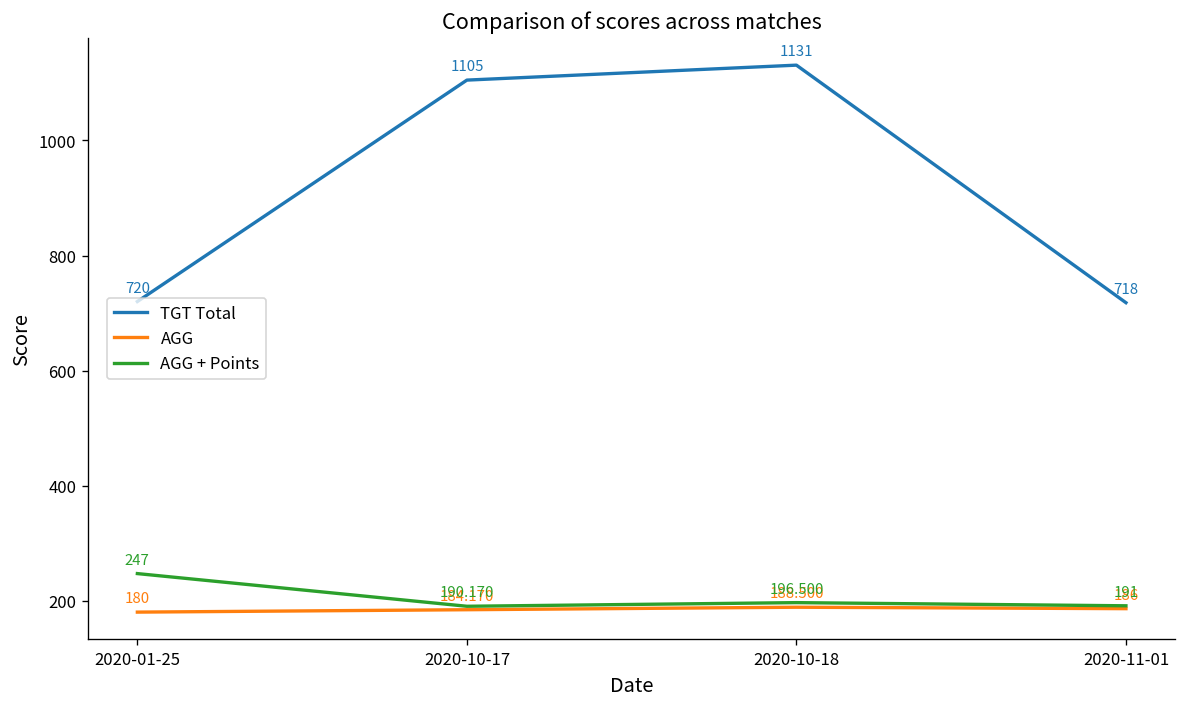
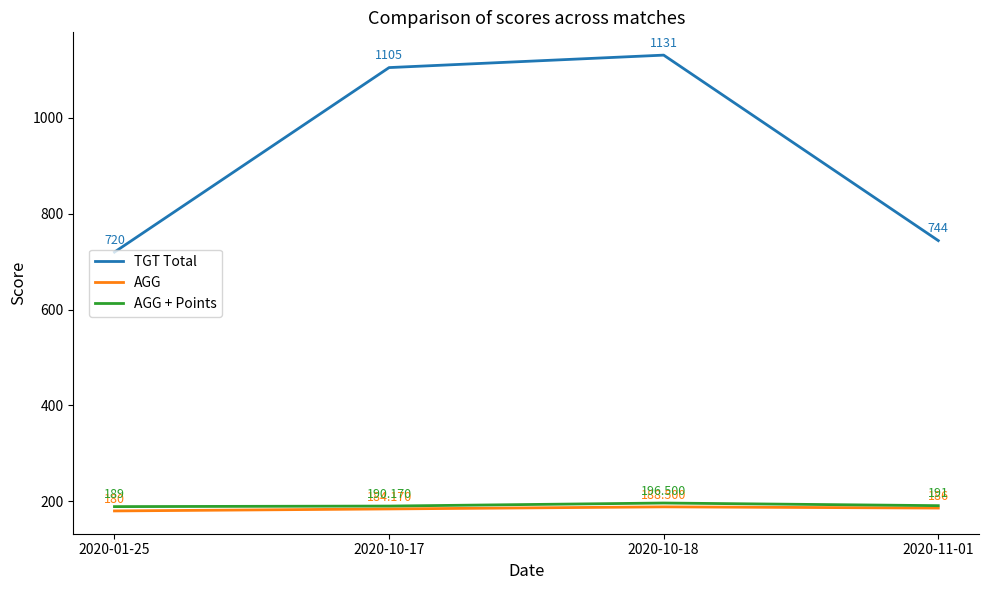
AGG + Points, 2020-01-25: 247 -> 189
TGT Total, 2020-11-01: 718 -> 744
